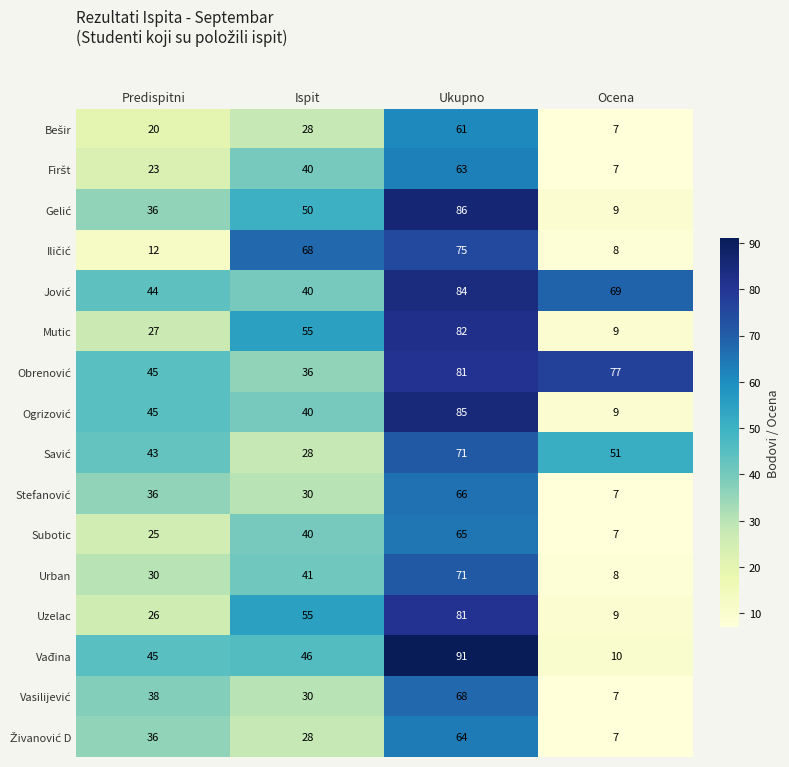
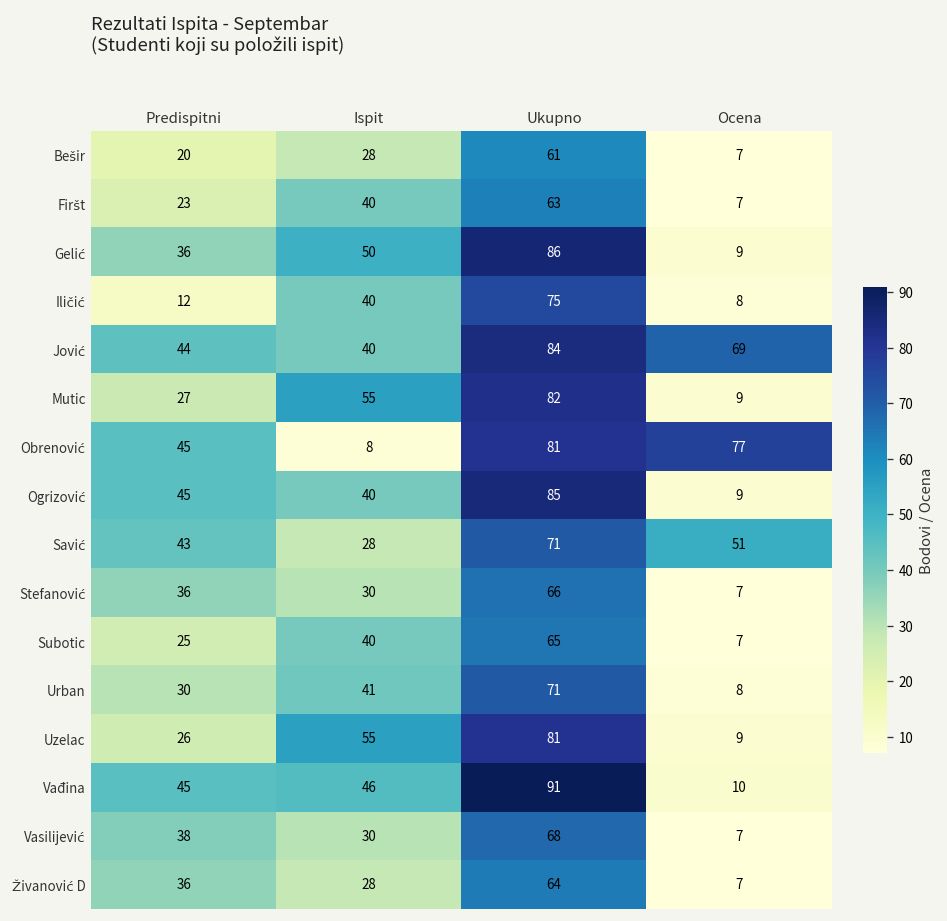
Iličić, Ispit: 68 -> 40
Obrenović, Ispit: 36 -> 8
